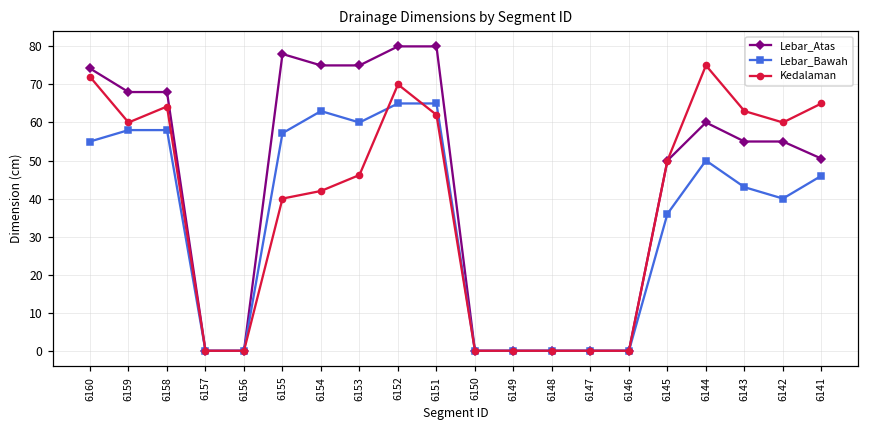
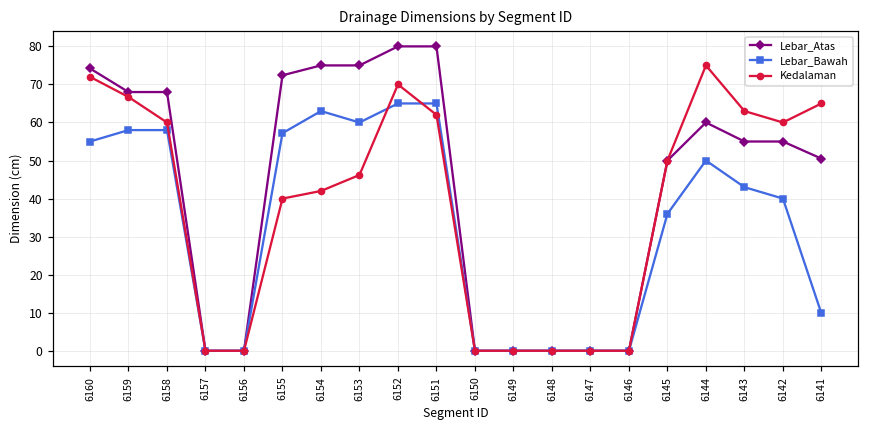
Kedalaman, 6159: 60 -> 67
Kedalaman, 6158: 64 -> 60
Lebar_Atas, 6155: 78 -> 72
Lebar_Bawah, 6141: 46 -> 10
